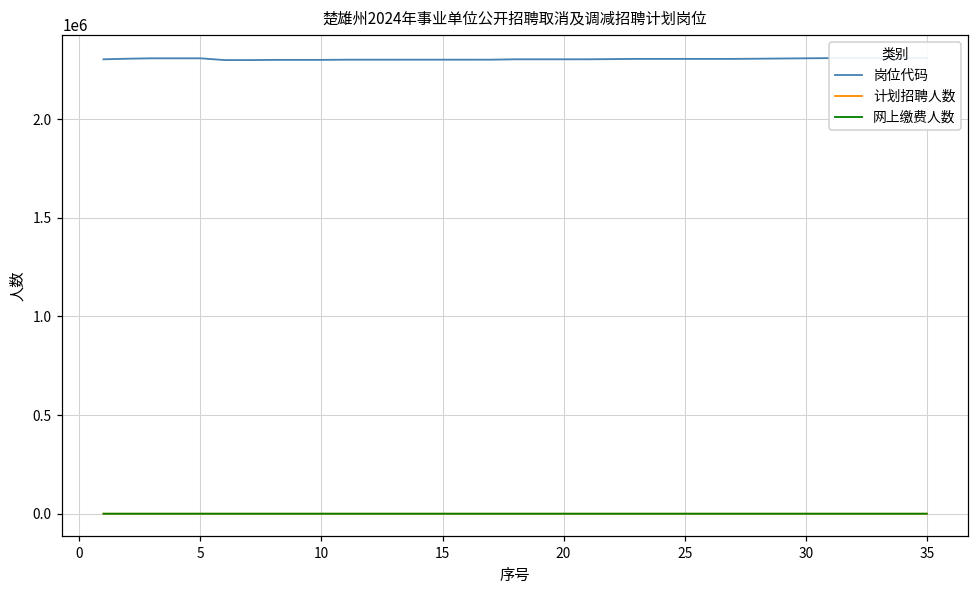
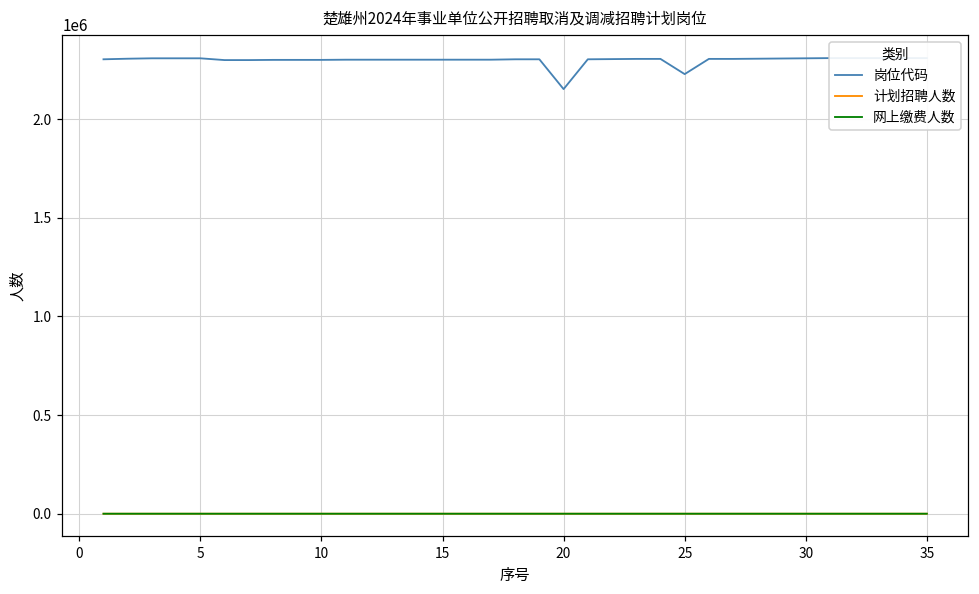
岗位代码, 20: 2300000 -> 2150000
岗位代码, 25: 2310000 -> 2230000
